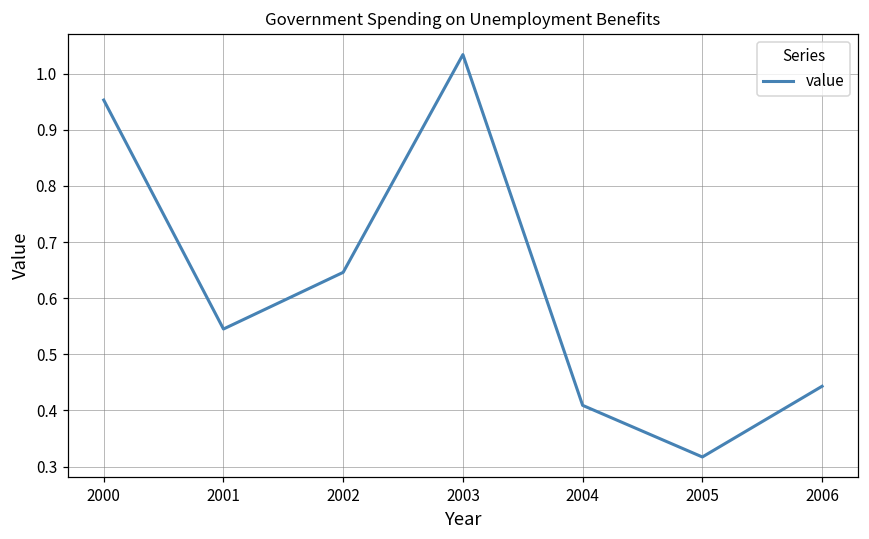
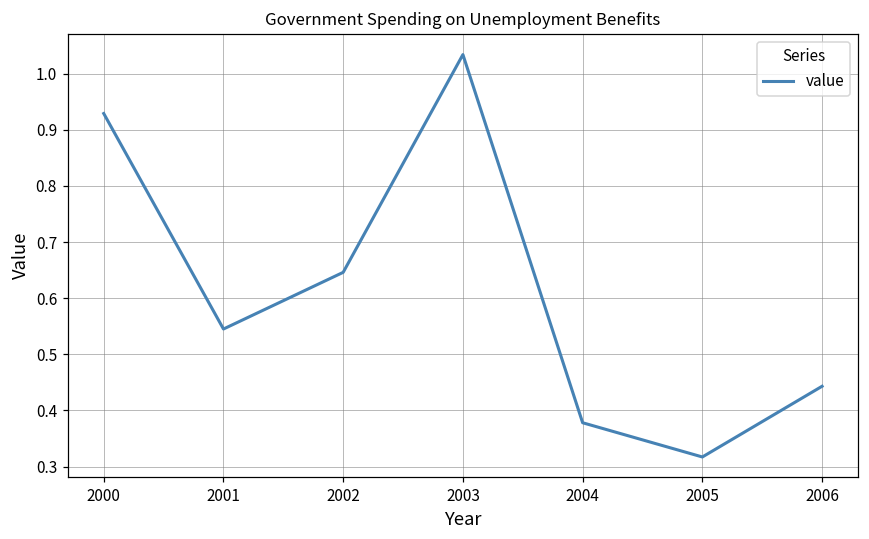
2000: 0.95 -> 0.93
2004: 0.41 -> 0.38
